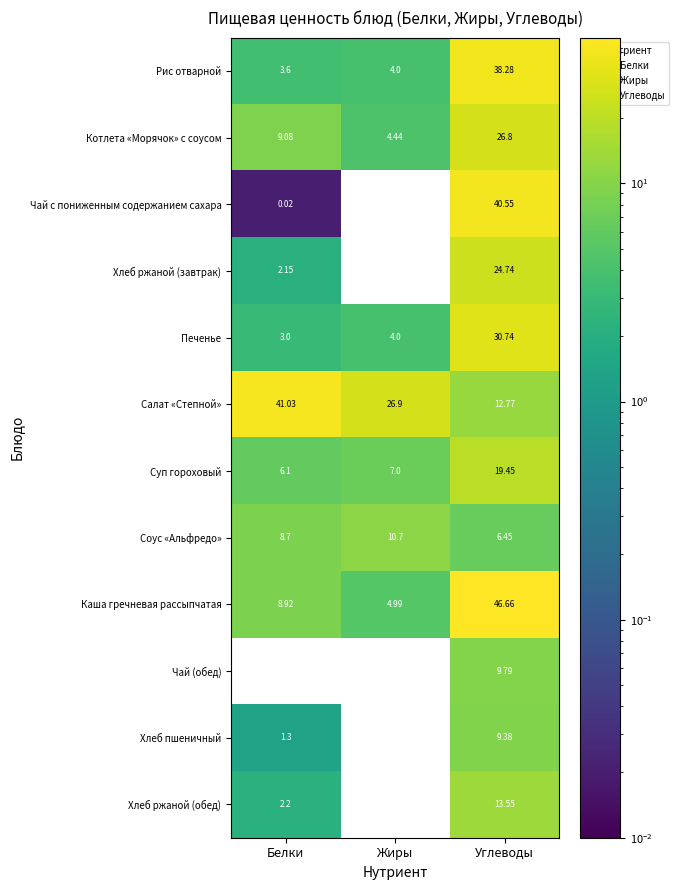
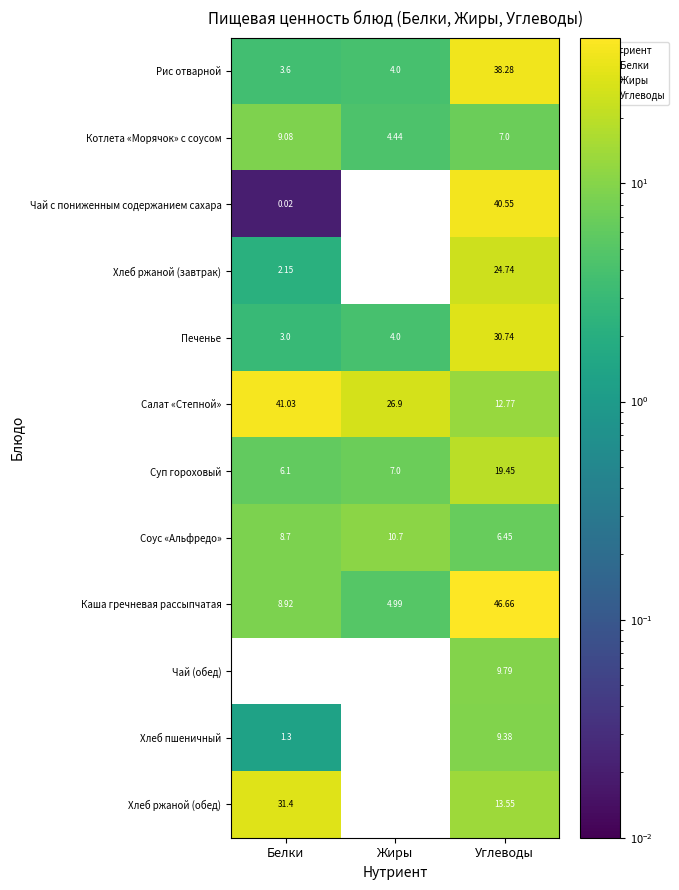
Котлета «Морячок» с соусом, Углеводы: 26.8 -> 7.0
Хлеб ржаной (обед), Белки: 2.2 -> 31.4
